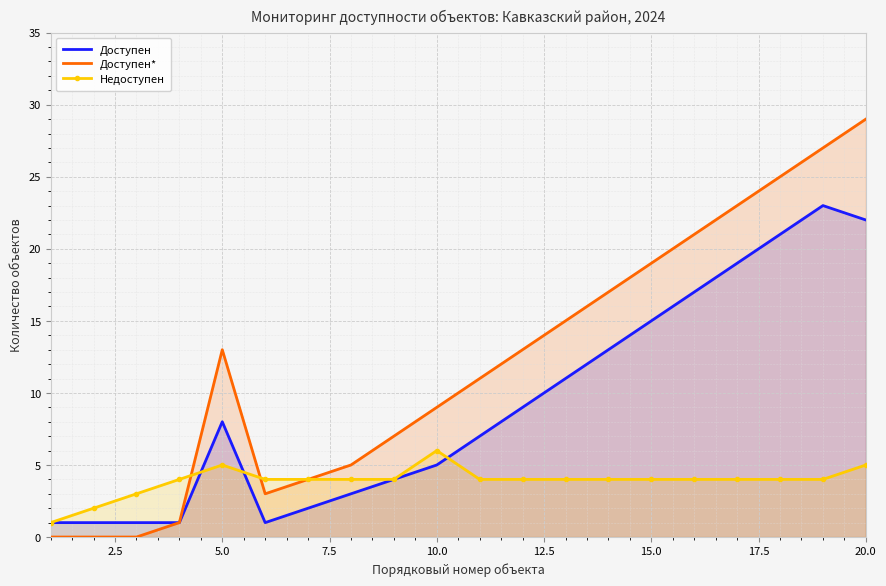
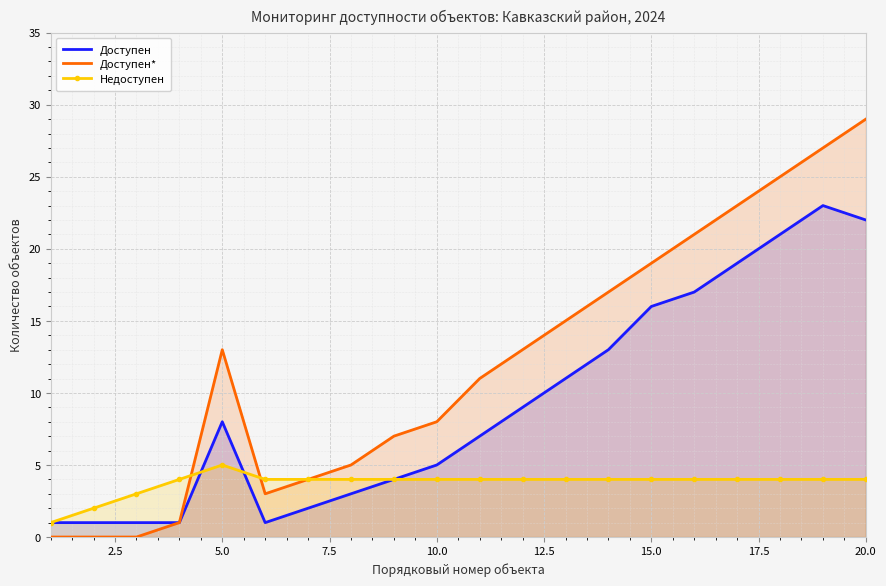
Доступен*, 10.0: 9 -> 8
Недоступен, 10.0: 6 -> 4
Доступен, 15.0: 15 -> 16
Недоступен, 20.0: 5 -> 4
